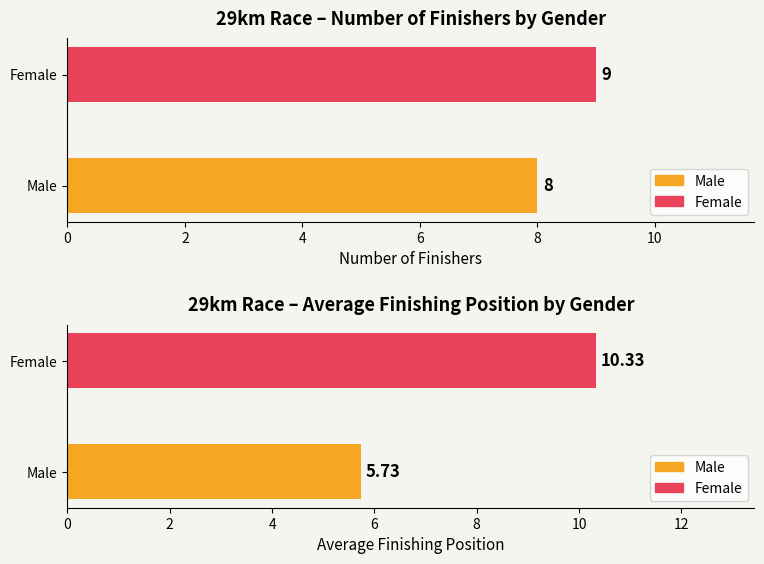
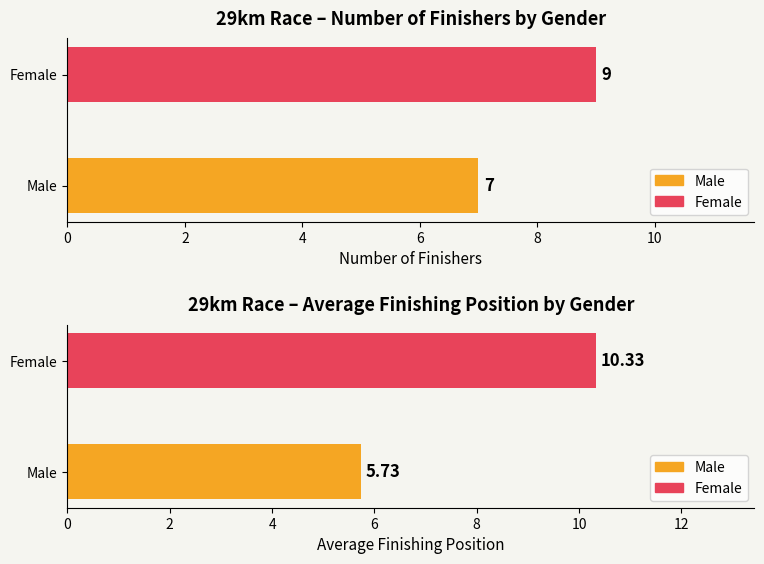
29km Race – Number of Finishers by Gender, Male: 8 -> 7
